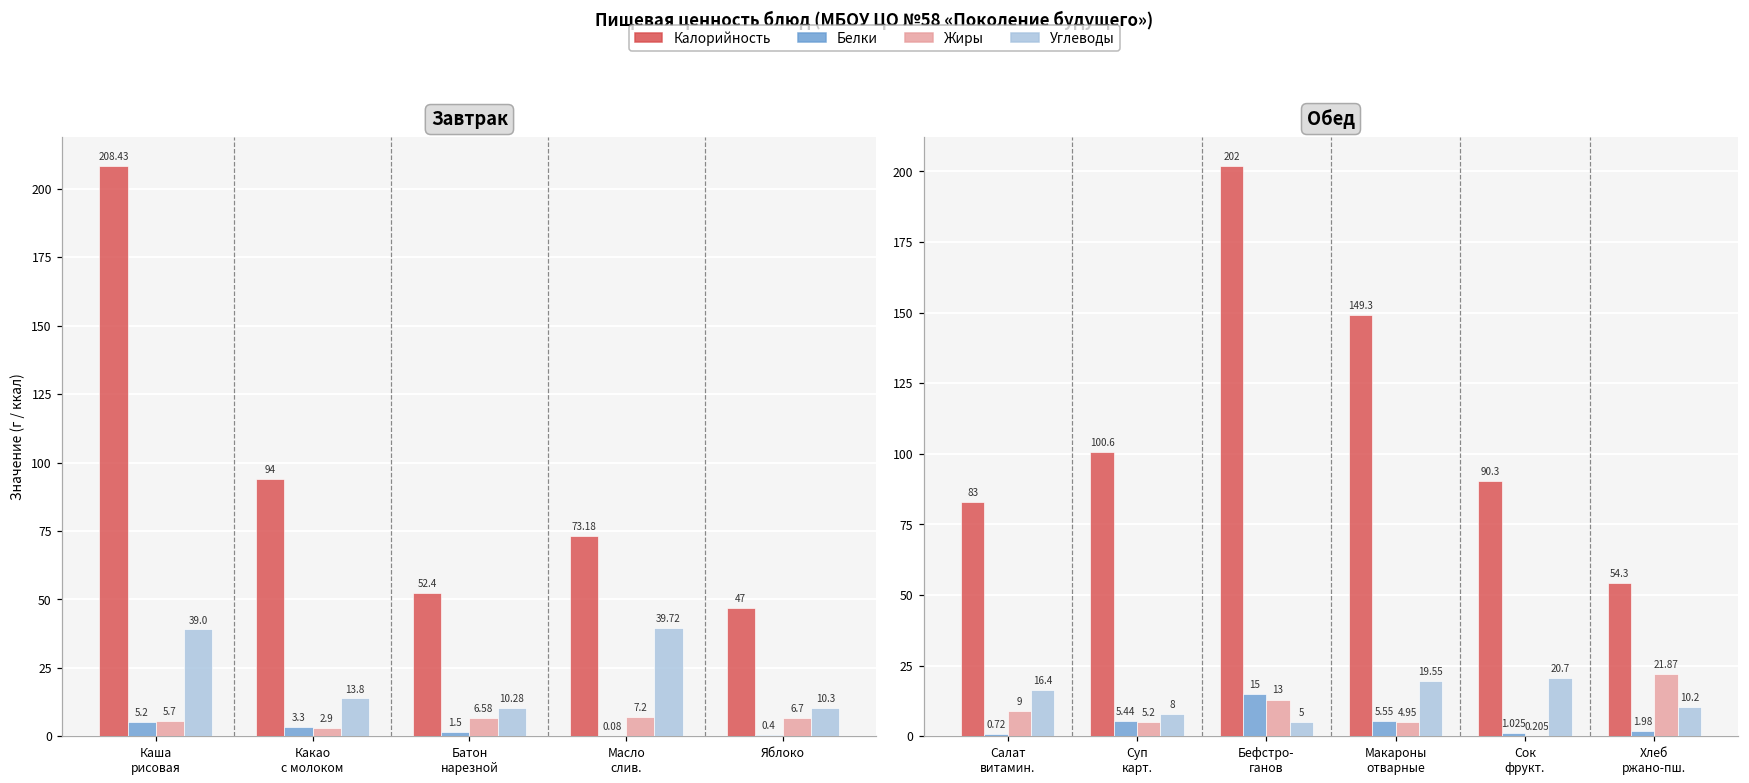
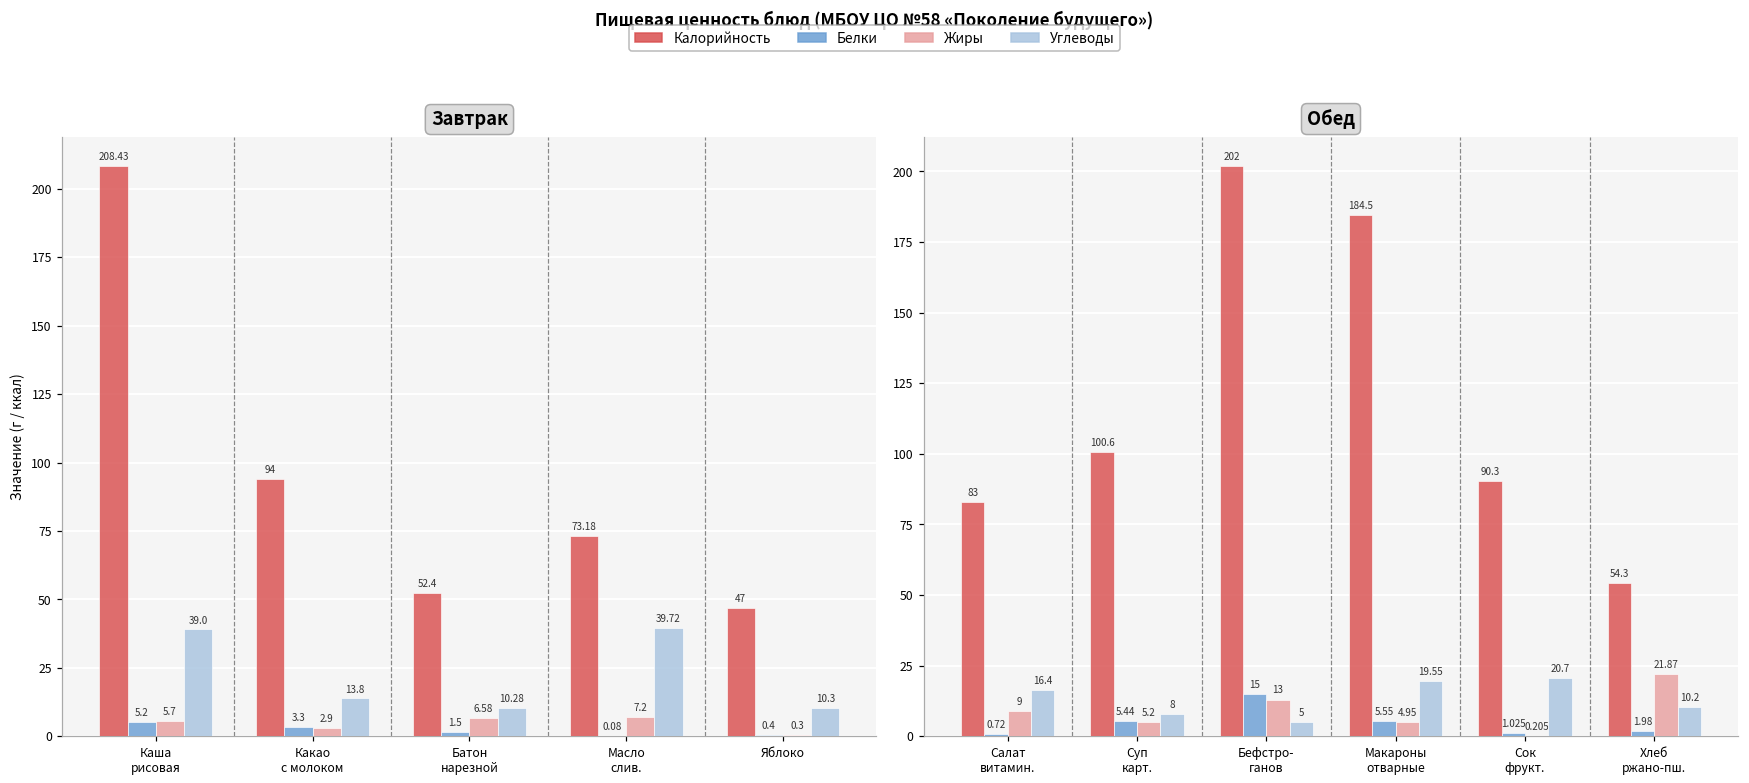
Завтрак, Жиры, Яблоко: 6.7 -> 0.3
Обед, Калорийность, Макароны отварные: 149.3 -> 184.5
